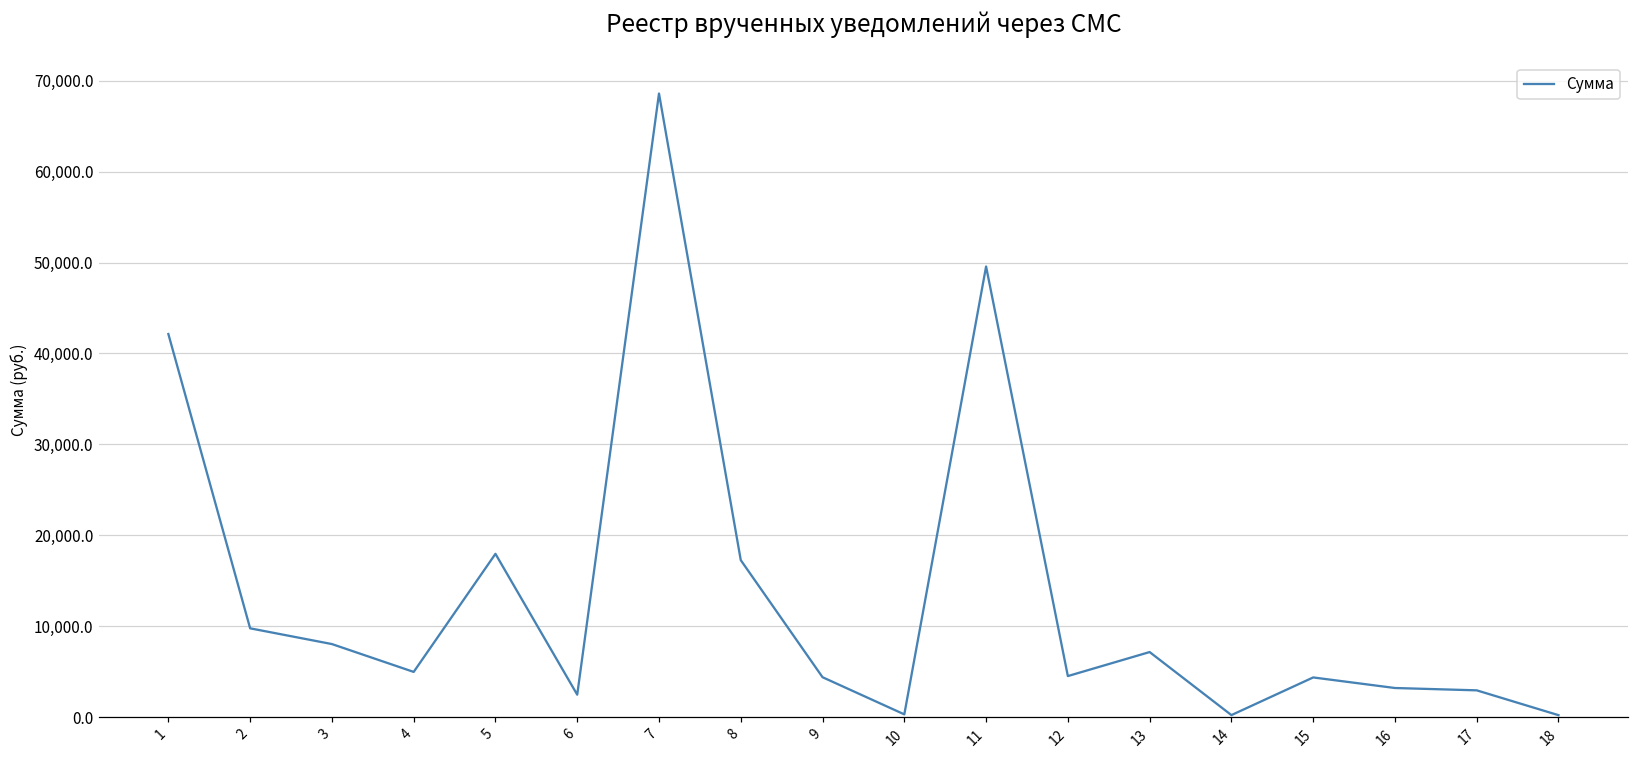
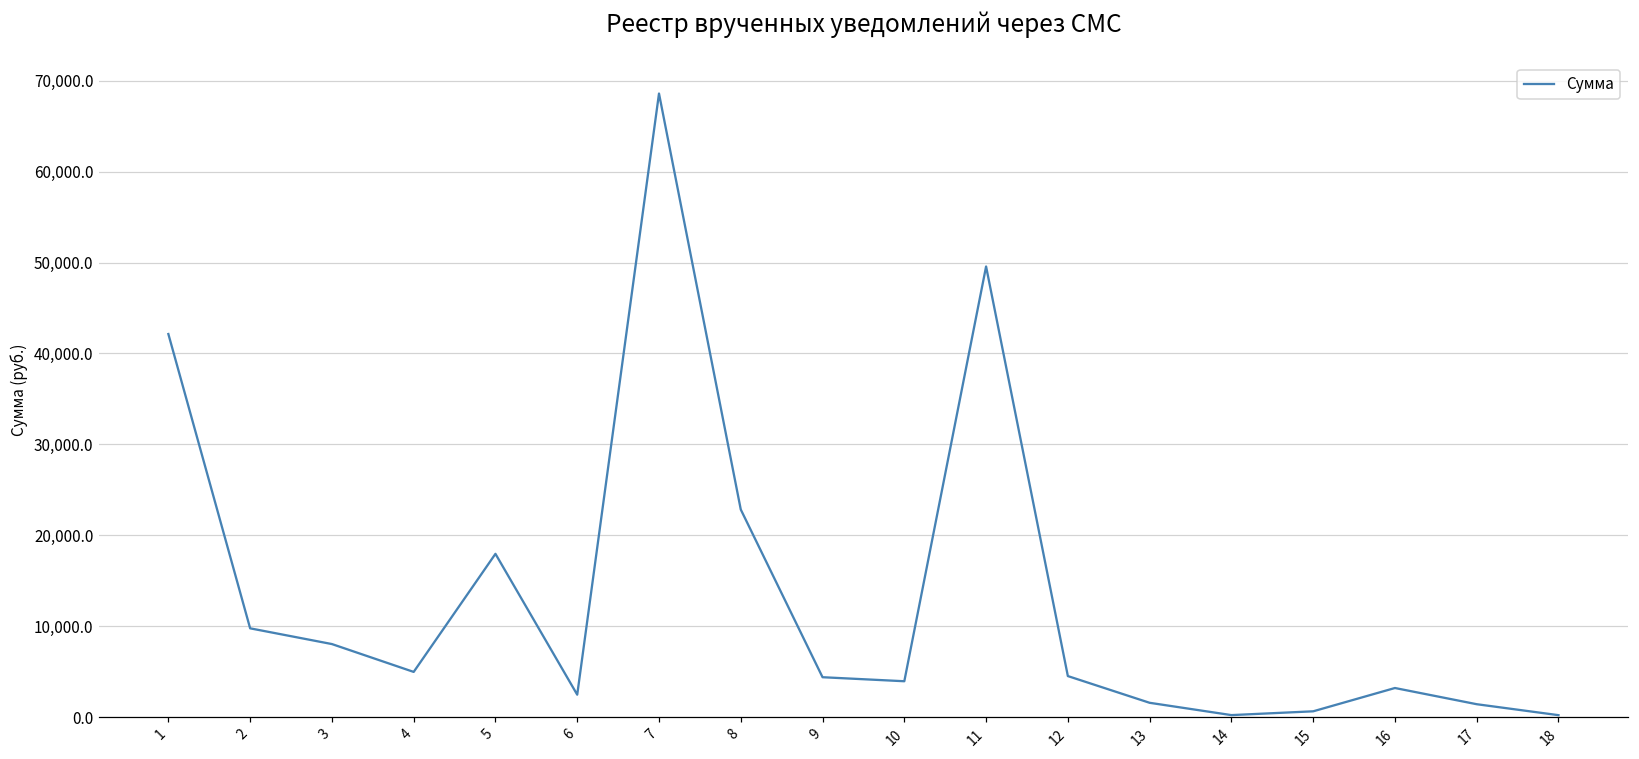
8: 17,000 -> 23,000
10: 0 -> 4,000
13: 7,000 -> 2,000
15: 4,000 -> 1,000
17: 3,000 -> 1,000
